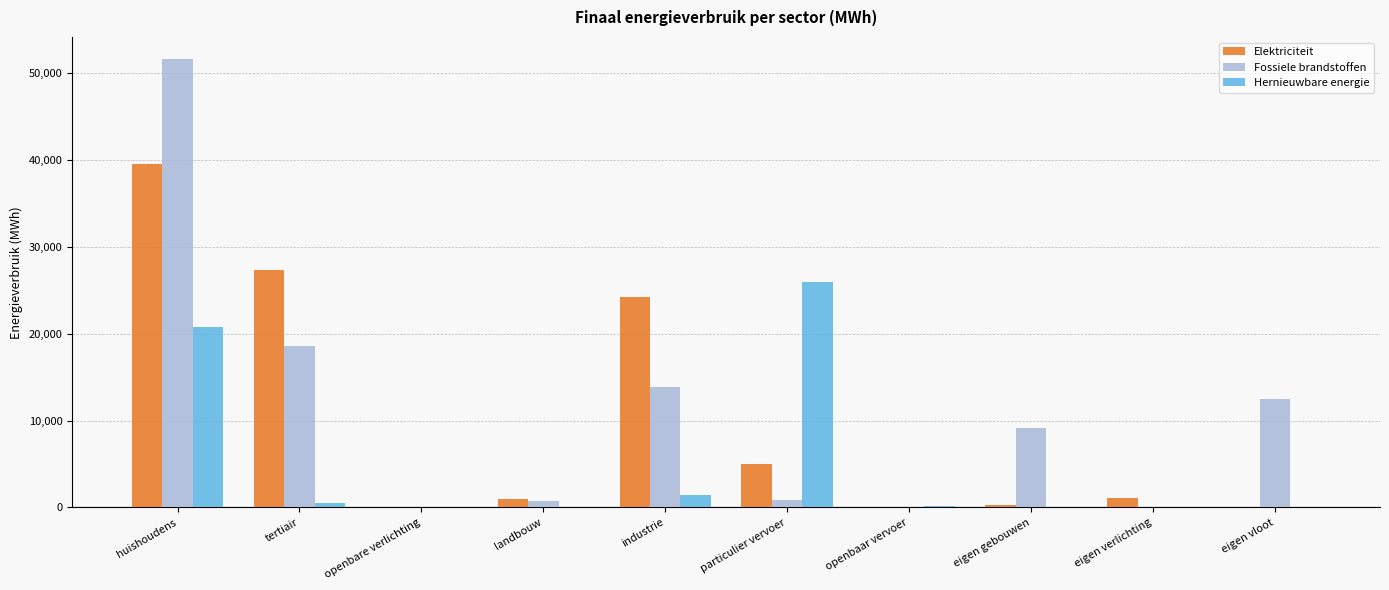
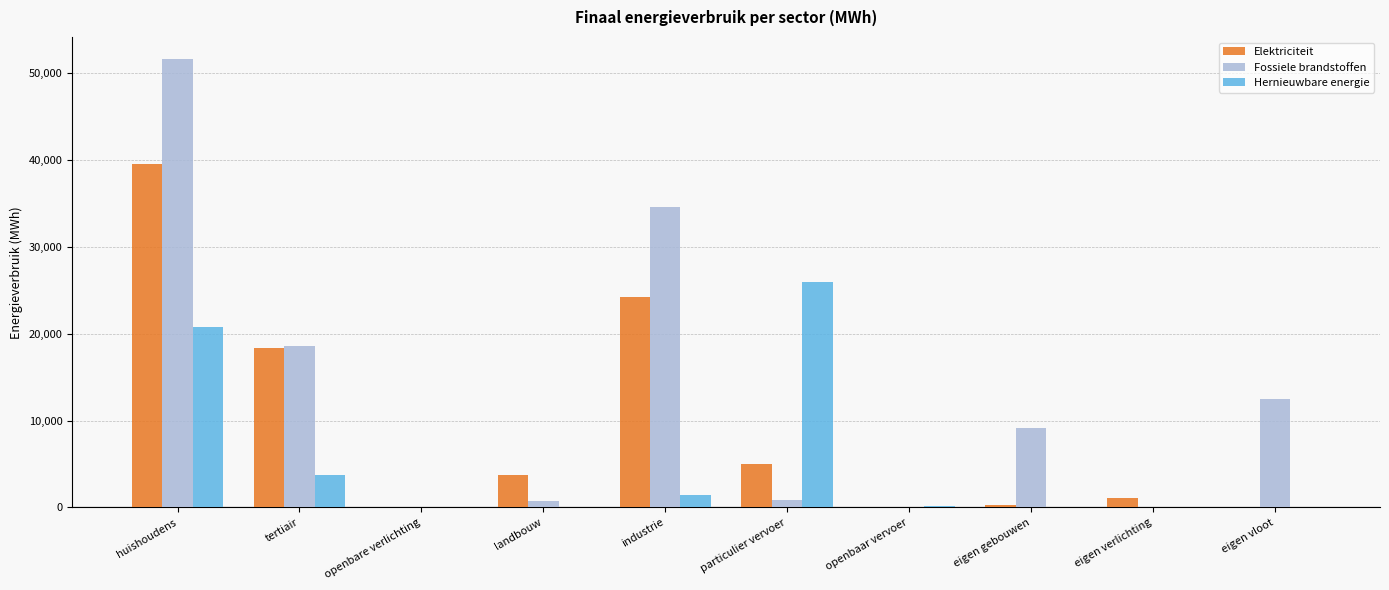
Elektriciteit, tertiair: 27,000 -> 18,000
Hernieuwbare energie, tertiair: 1,000 -> 4,000
Elektriciteit, landbouw: 1,000 -> 4,000
Fossiele brandstoffen, industrie: 14,000 -> 35,000
